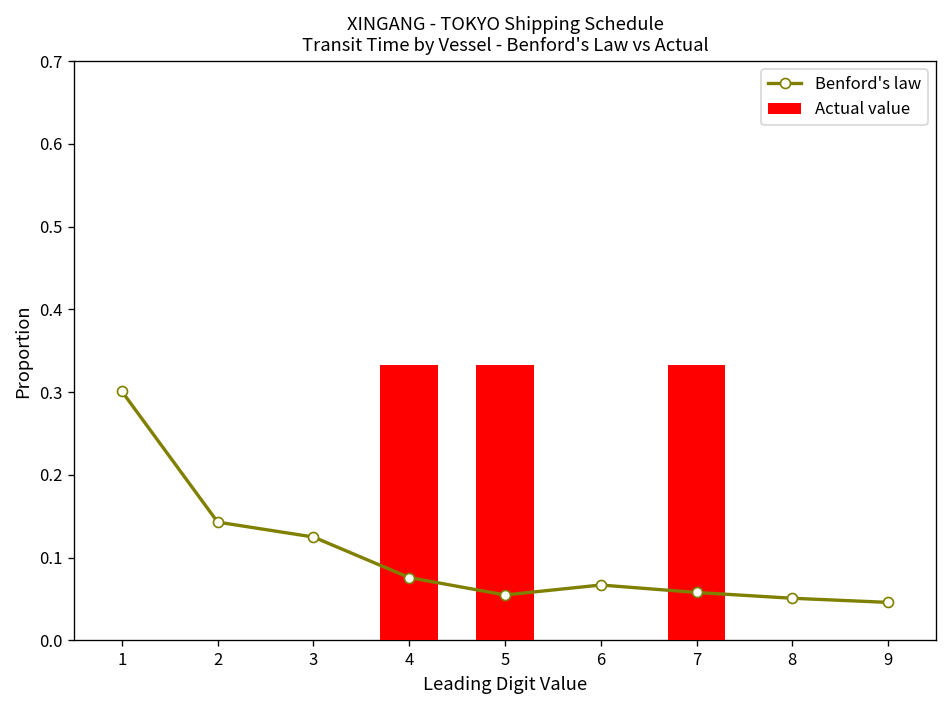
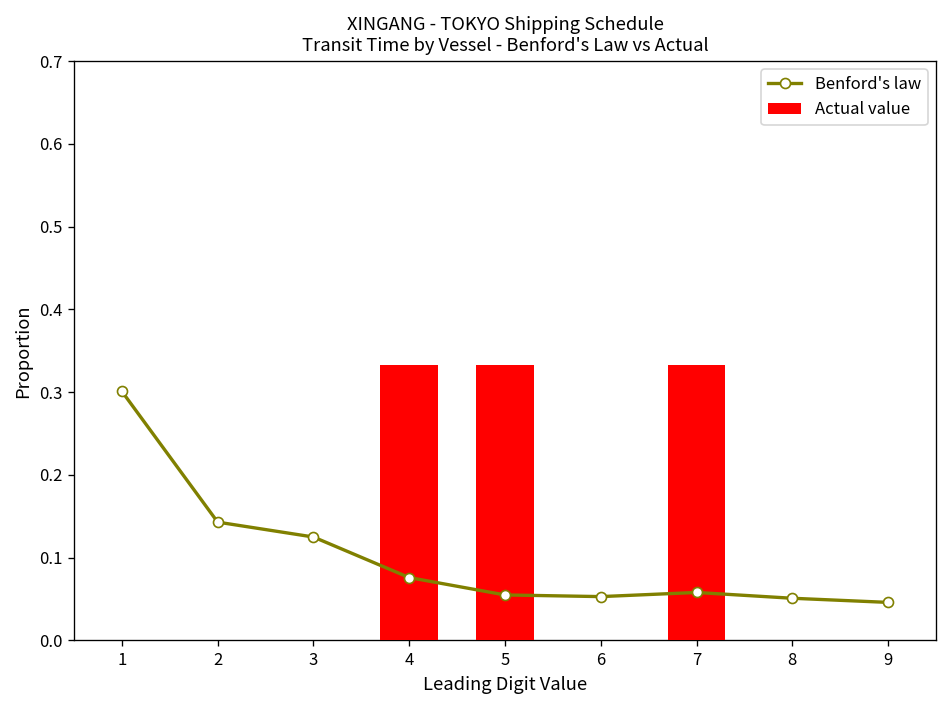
Benford's law, 6: 0.07 -> 0.05
